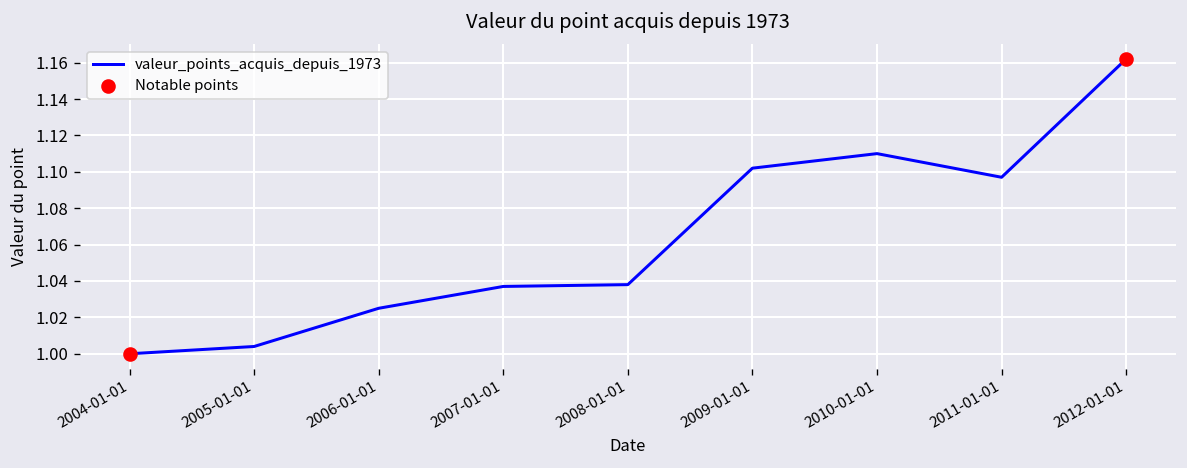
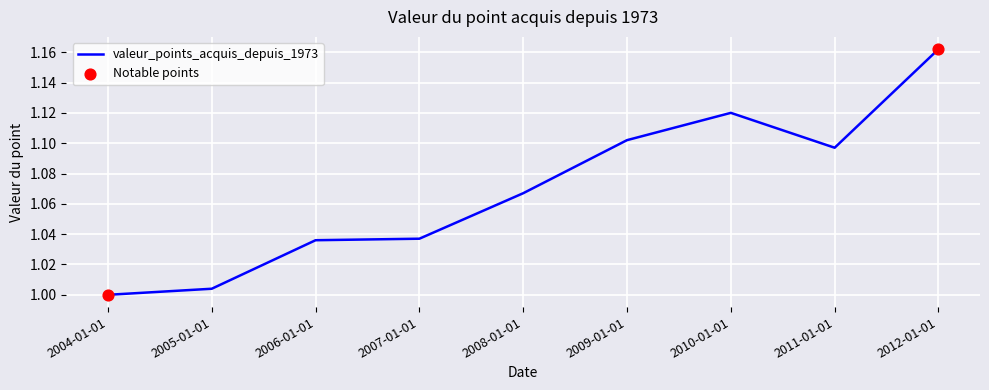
valeur_points_acquis_depuis_1973, 2006-01-01: 1.025 -> 1.036
valeur_points_acquis_depuis_1973, 2008-01-01: 1.038 -> 1.067
valeur_points_acquis_depuis_1973, 2010-01-01: 1.11 -> 1.12
